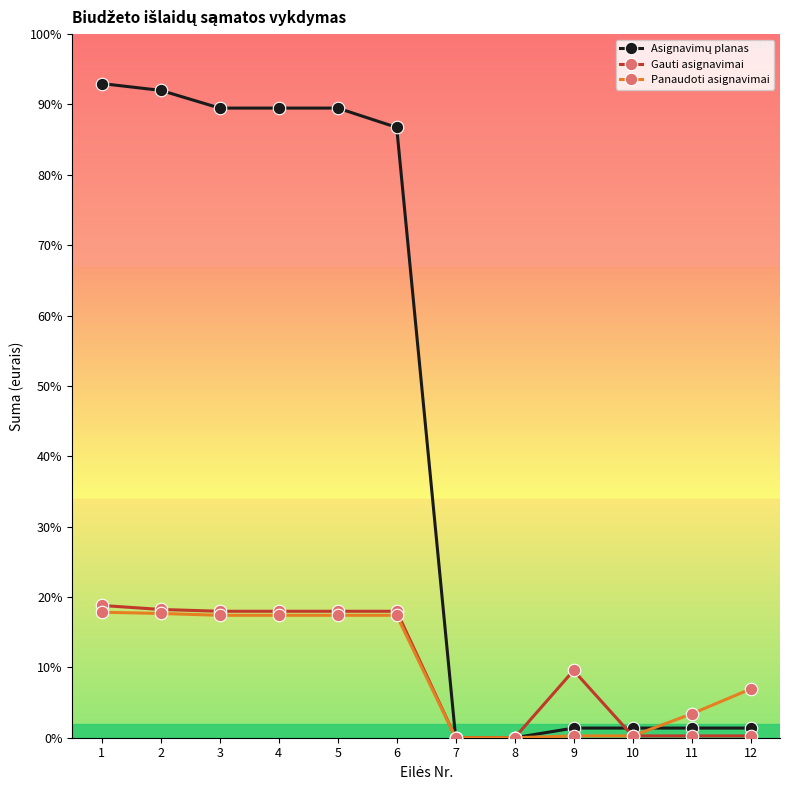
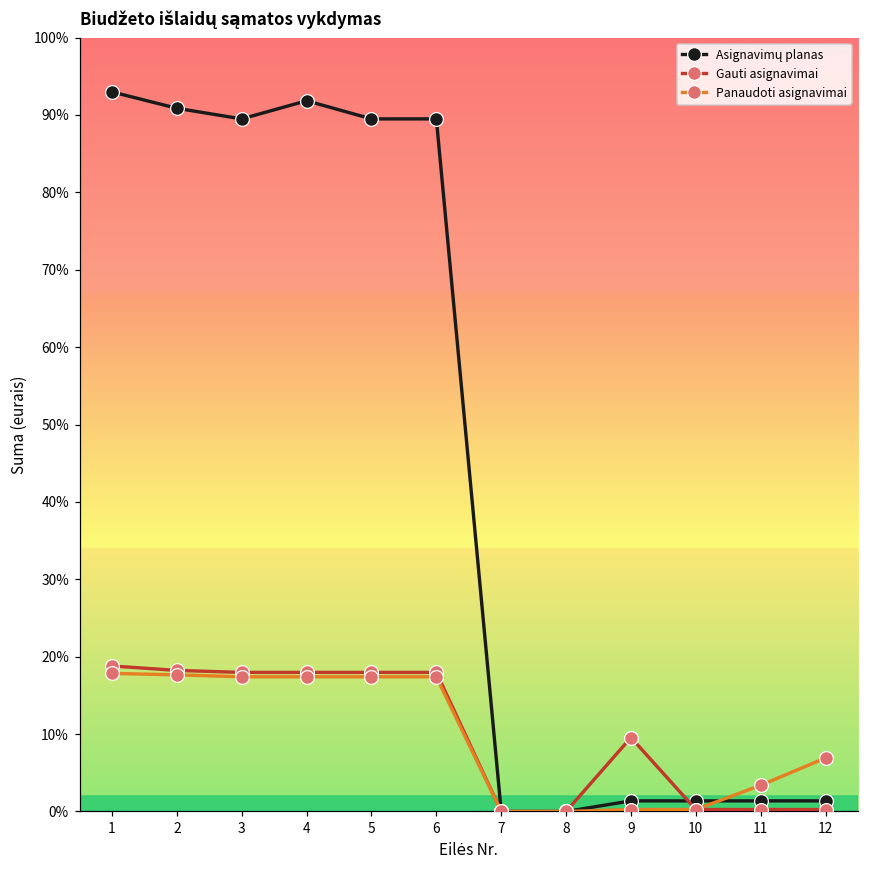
Asignavimų planas, 2: 92% -> 91%
Asignavimų planas, 4: 89% -> 92%
Asignavimų planas, 6: 87% -> 89%
